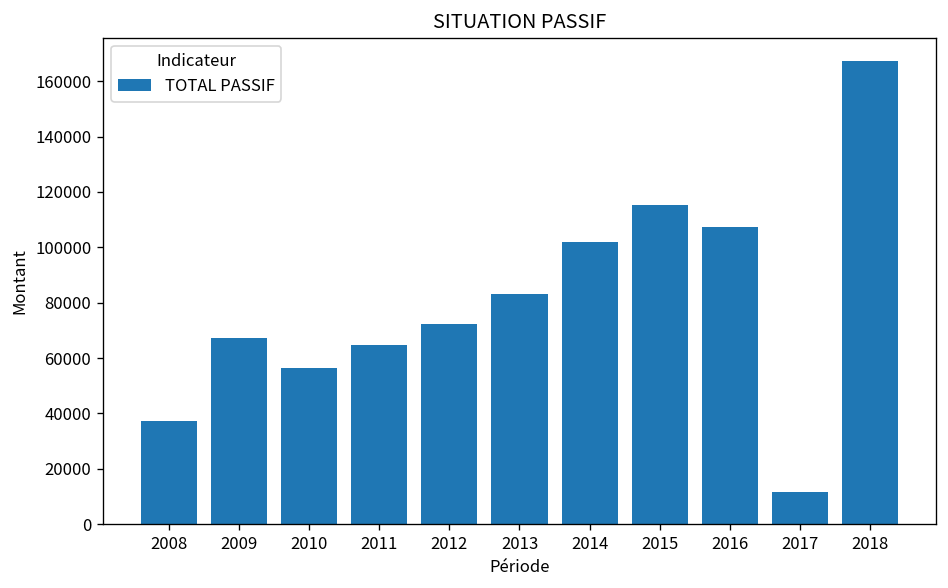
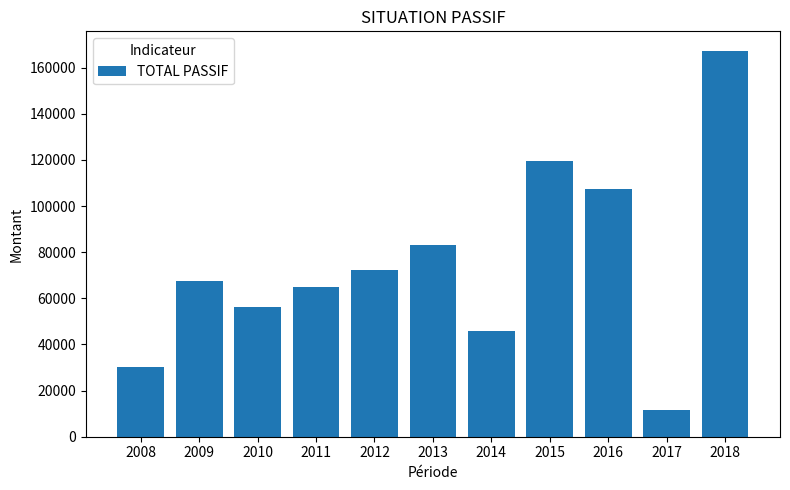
2008: 37000 -> 30000
2014: 102000 -> 46000
2015: 115000 -> 119000
